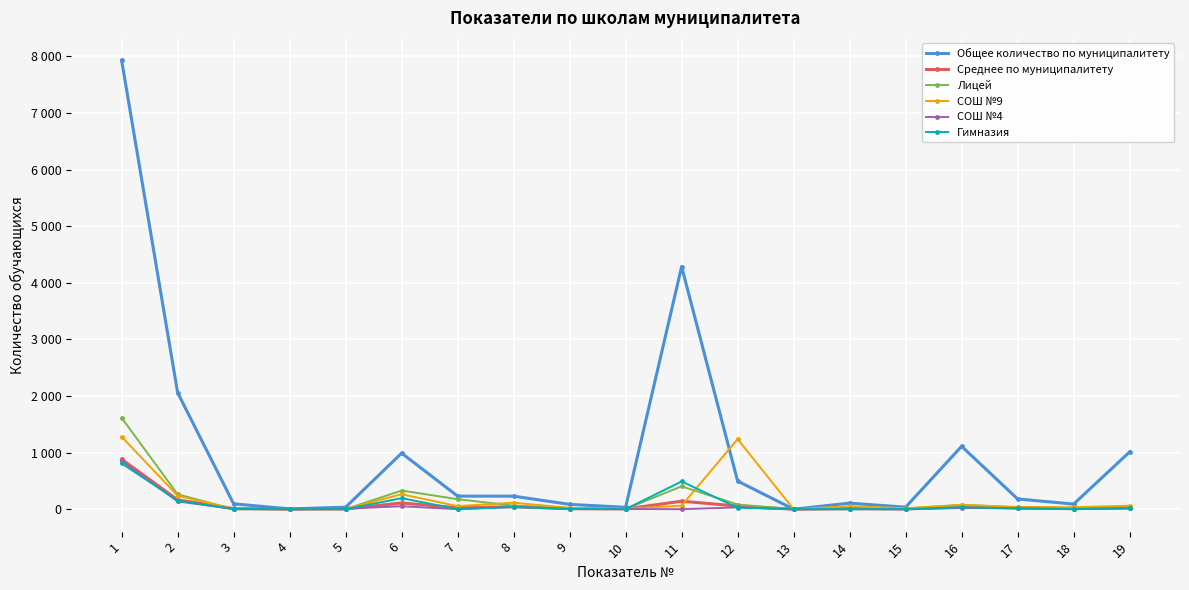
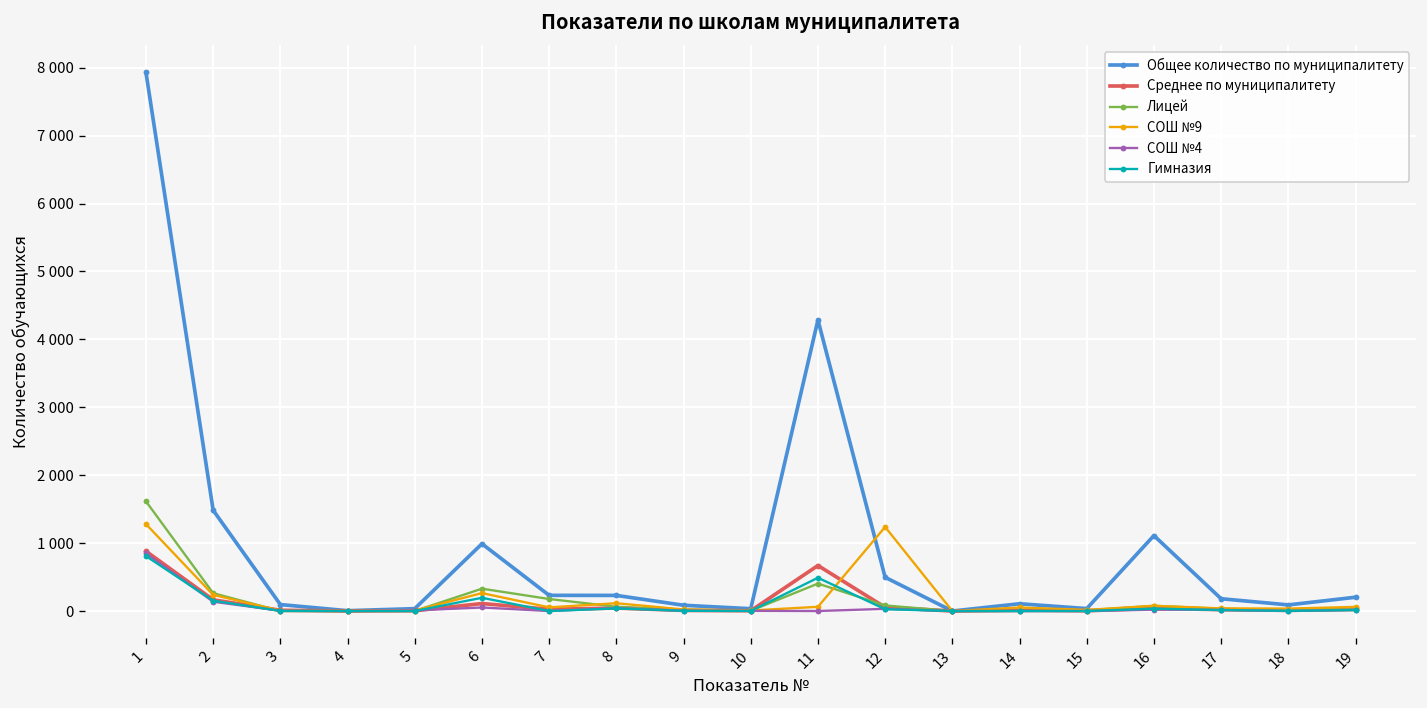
Общее количество по муниципалитету, 2: 2100 -> 1500
Среднее по муниципалитету, 11: 100 -> 700
Общее количество по муниципалитету, 19: 1000 -> 200
